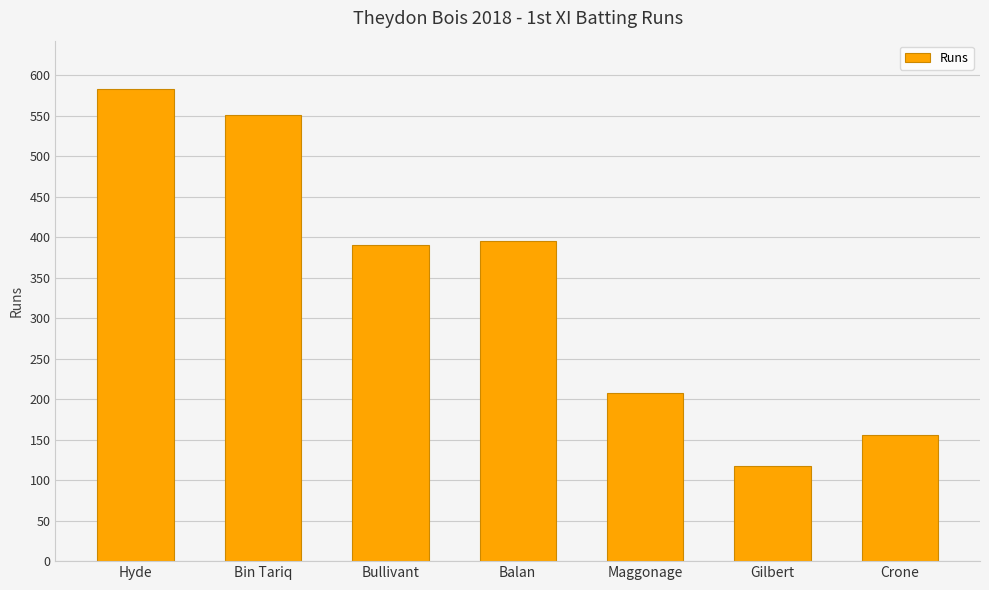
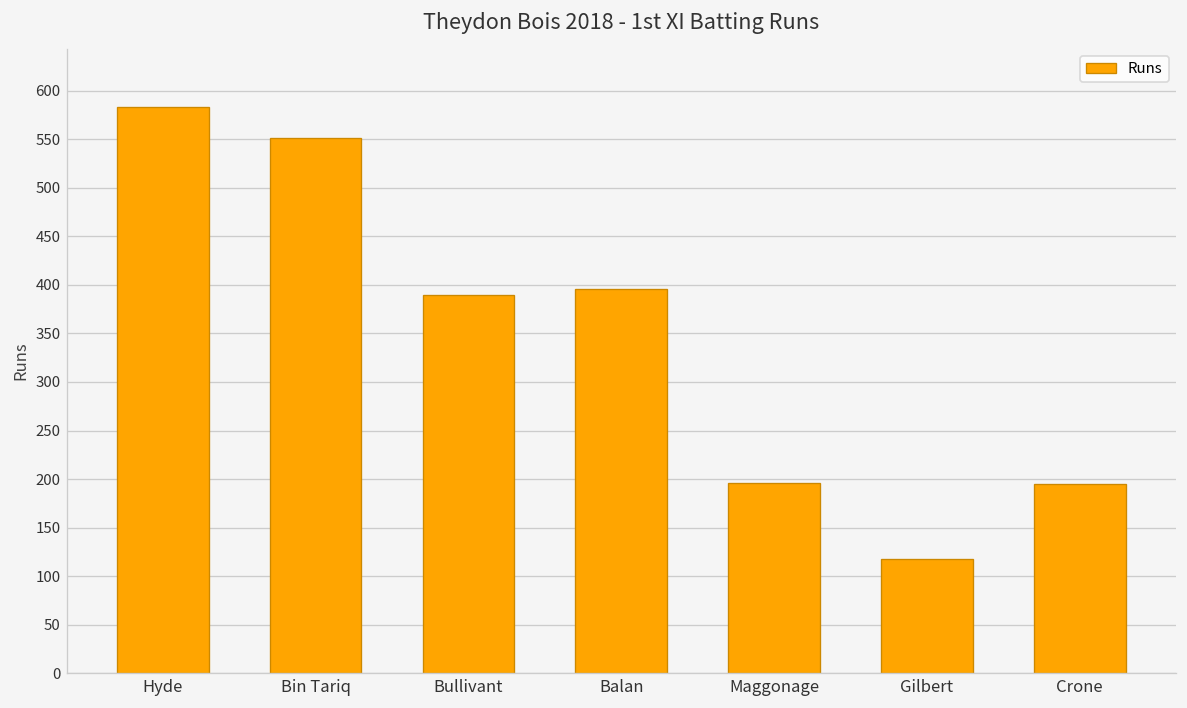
Maggonage: 210 -> 200
Crone: 160 -> 200
